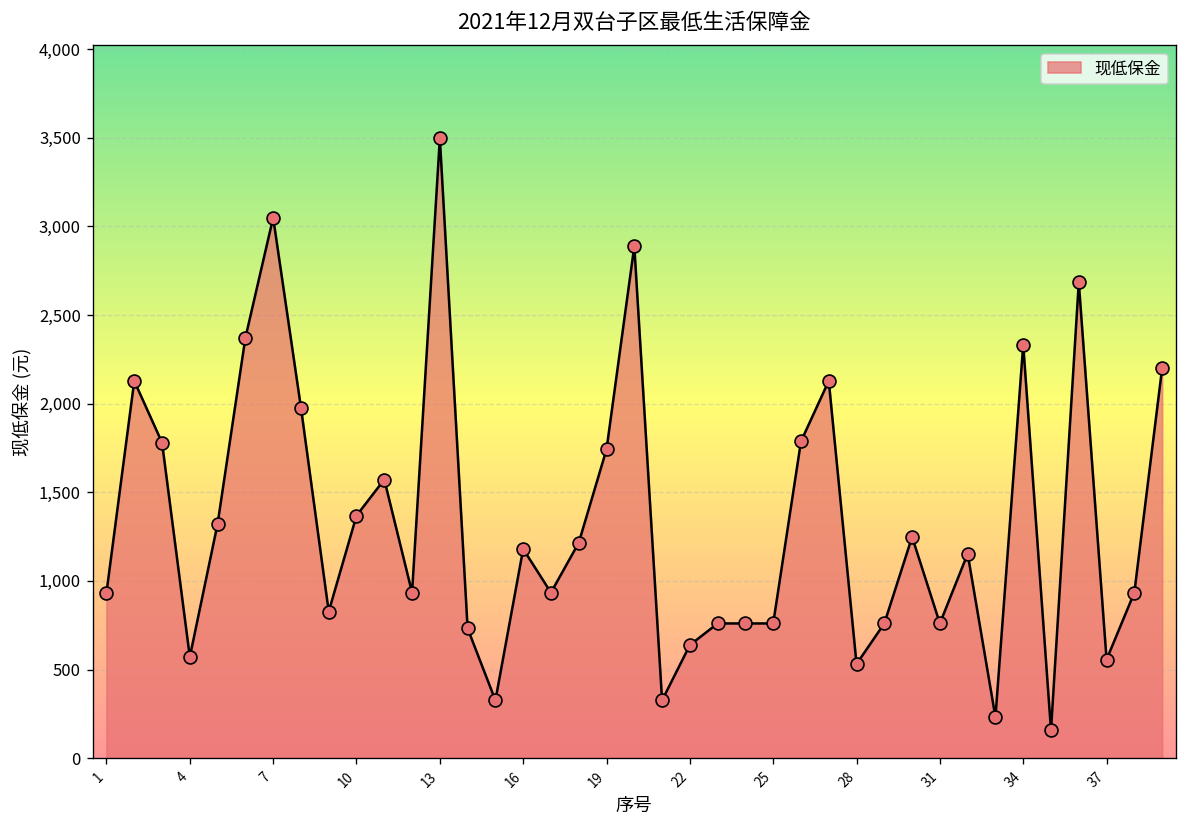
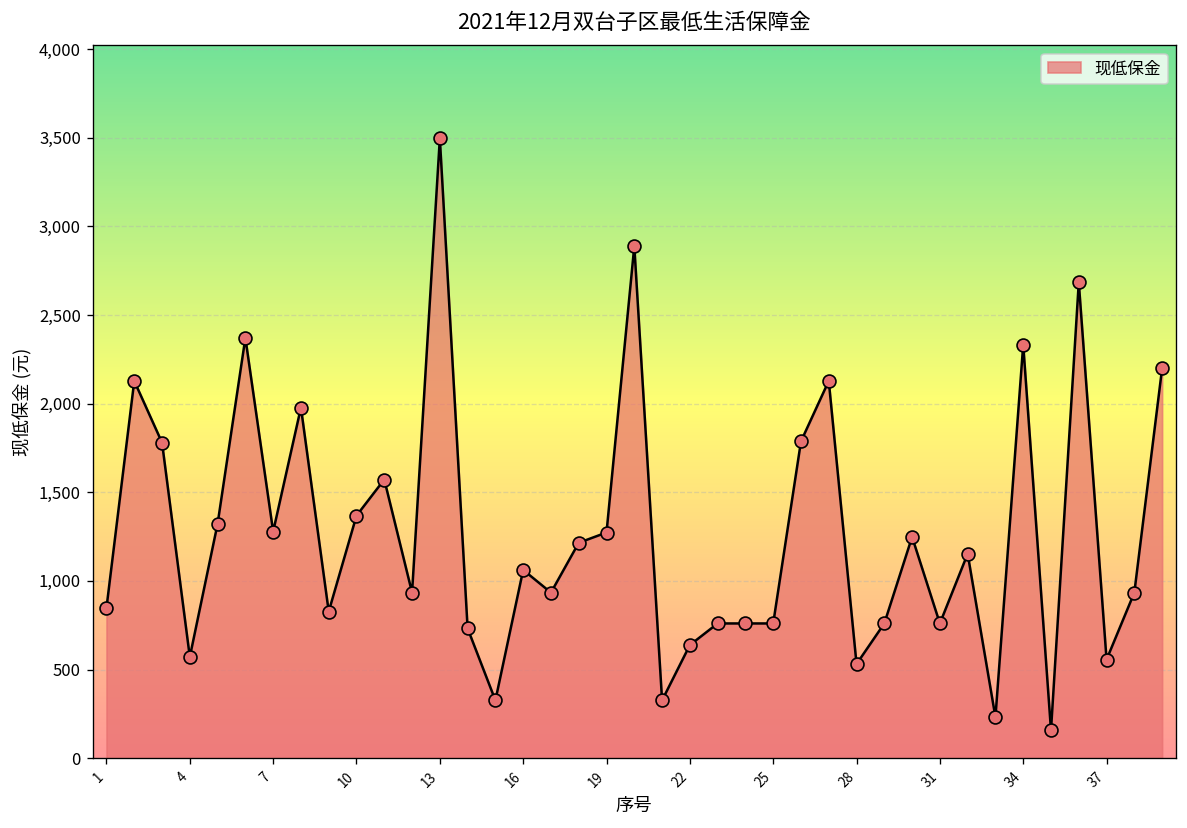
1: 930 -> 850
7: 3,050 -> 1,280
16: 1,180 -> 1,060
19: 1,740 -> 1,270
